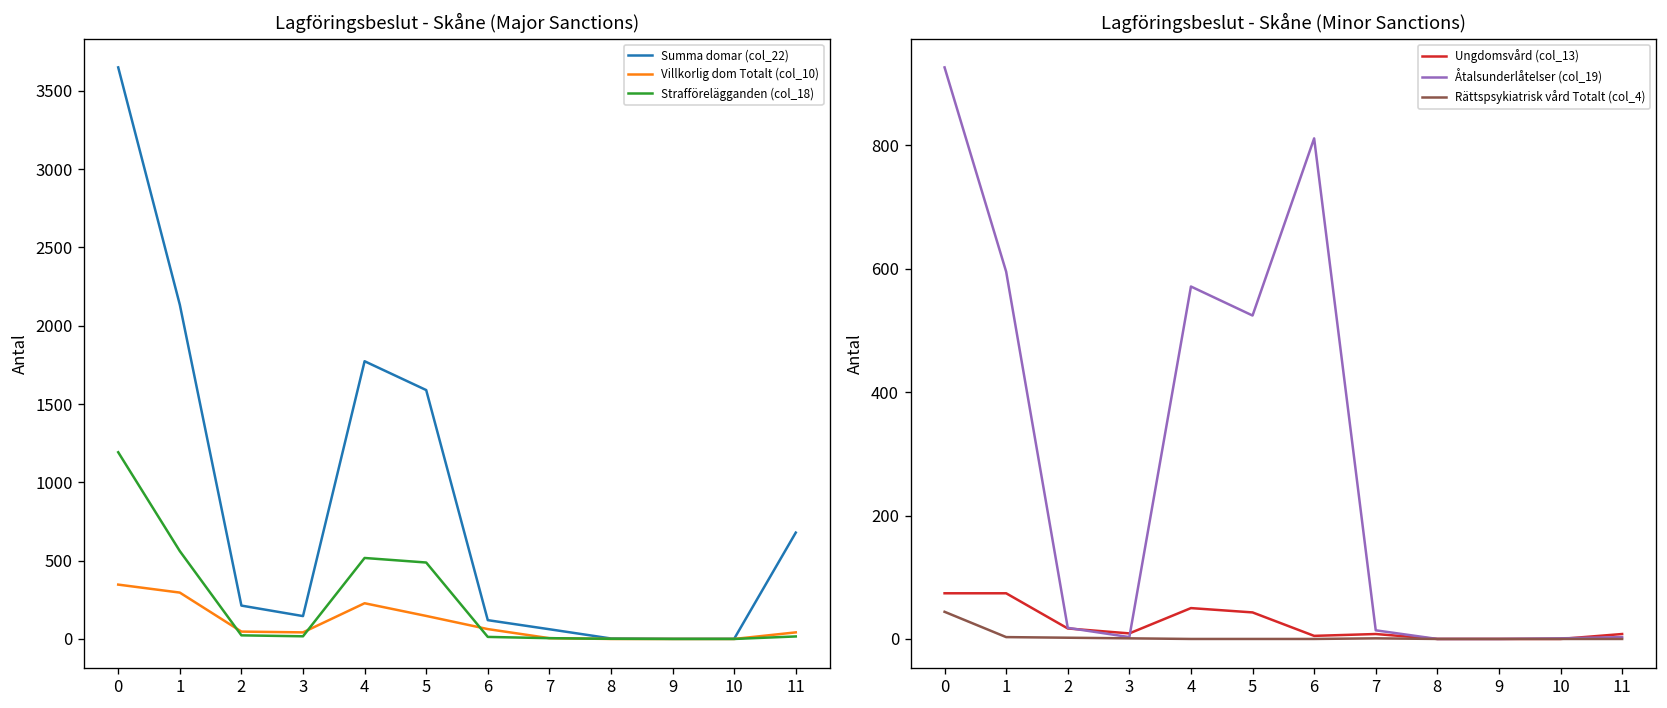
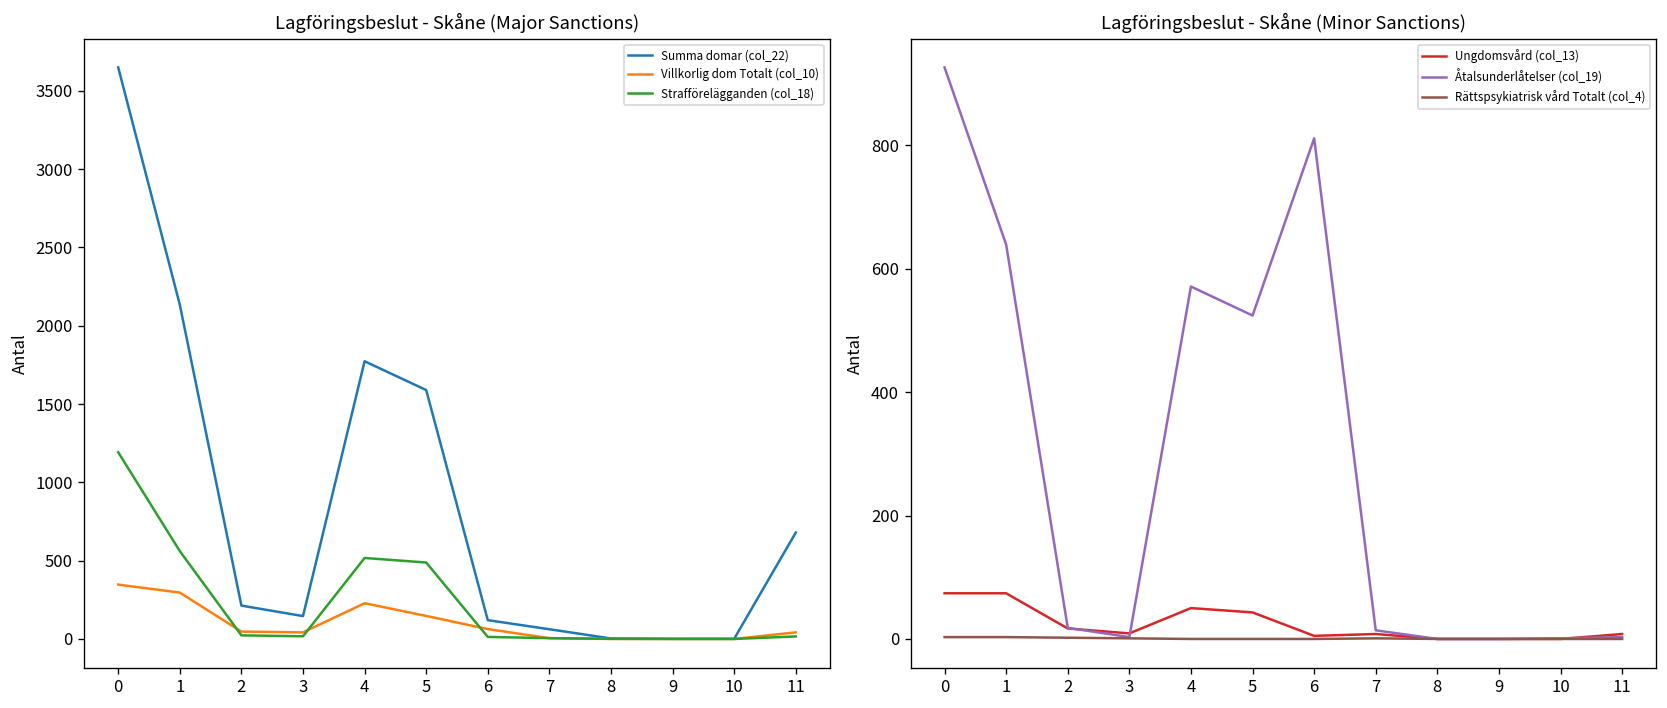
Lagföringsbeslut - Skåne (Minor Sanctions), Rättspsykiatrisk vård Totalt (col_4), 0: 40 -> 0
Lagföringsbeslut - Skåne (Minor Sanctions), Åtalsunderlåtelser (col_19), 1: 600 -> 640
